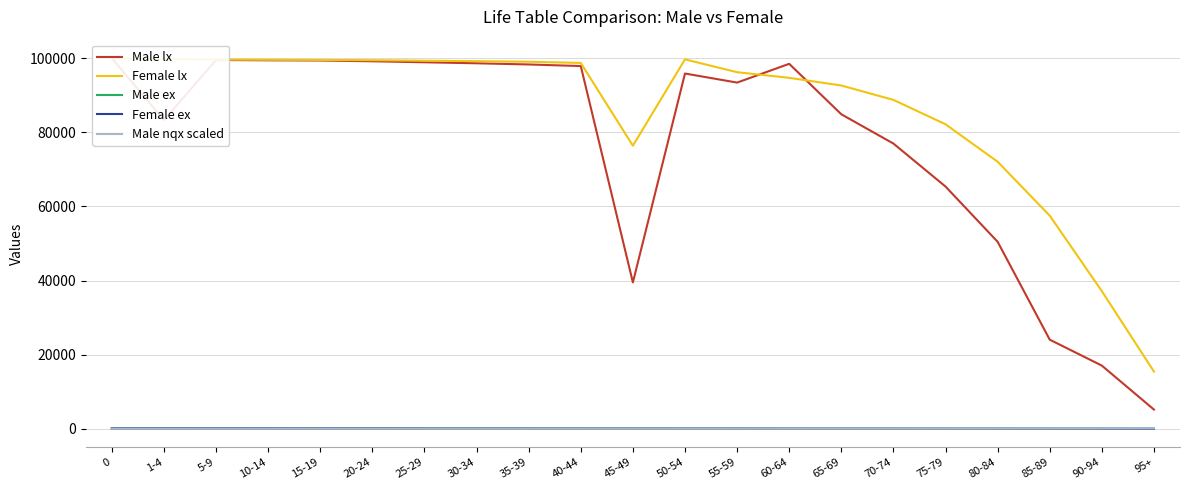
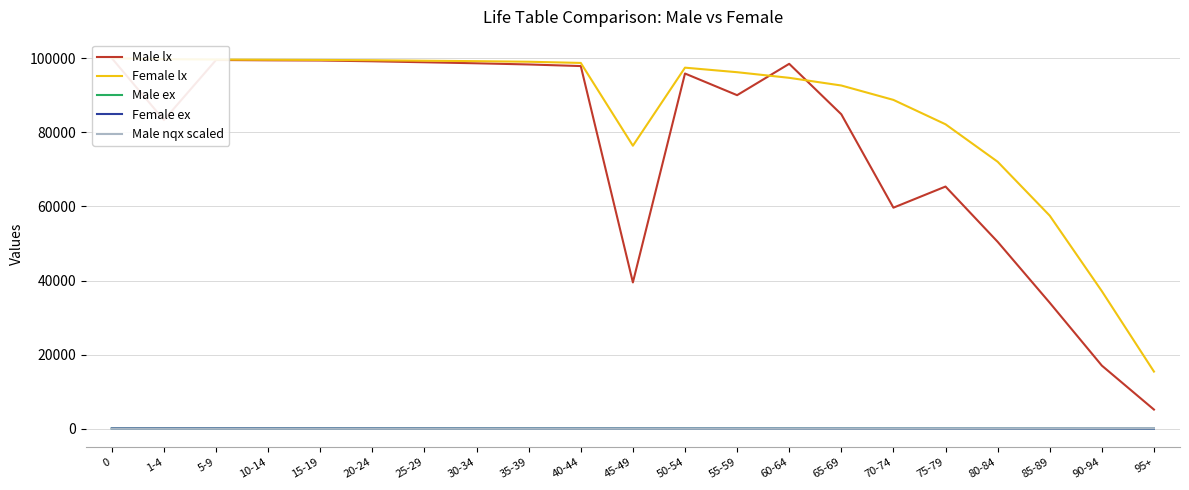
Female lx, 50-54: 100000 -> 97000
Male lx, 55-59: 93000 -> 90000
Male lx, 70-74: 77000 -> 60000
Male lx, 85-89: 24000 -> 34000
